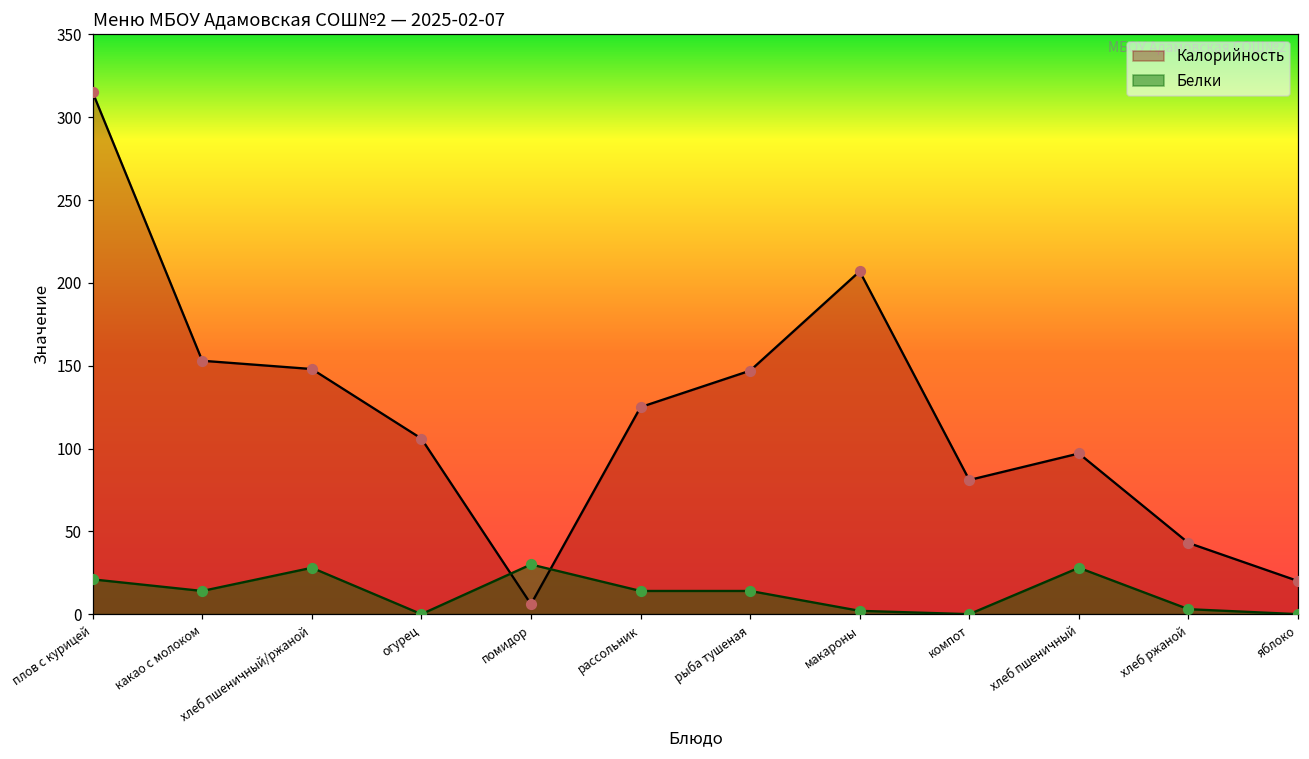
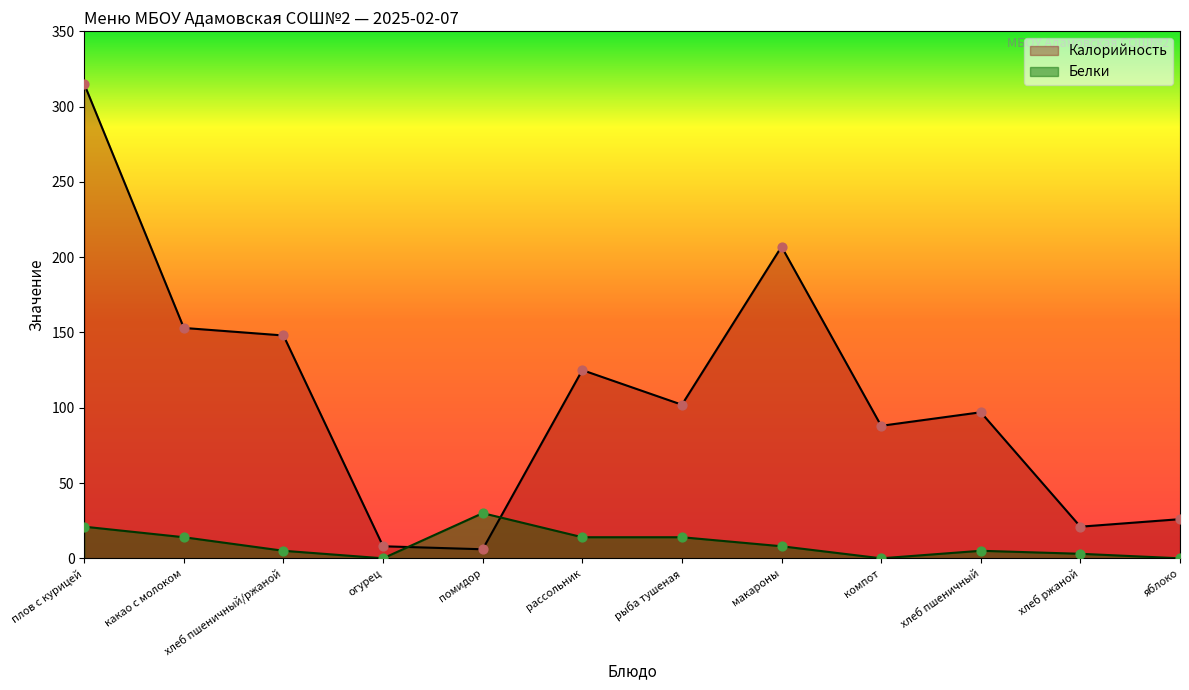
Белки, хлеб пшеничный/ржаной: 28 -> 5
Калорийность, огурец: 106 -> 8
Калорийность, рыба тушеная: 147 -> 102
Белки, макароны: 2 -> 8
Калорийность, компот: 81 -> 88
Белки, хлеб пшеничный: 28 -> 5
Калорийность, хлеб ржаной: 43 -> 21
Калорийность, яблоко: 20 -> 26
